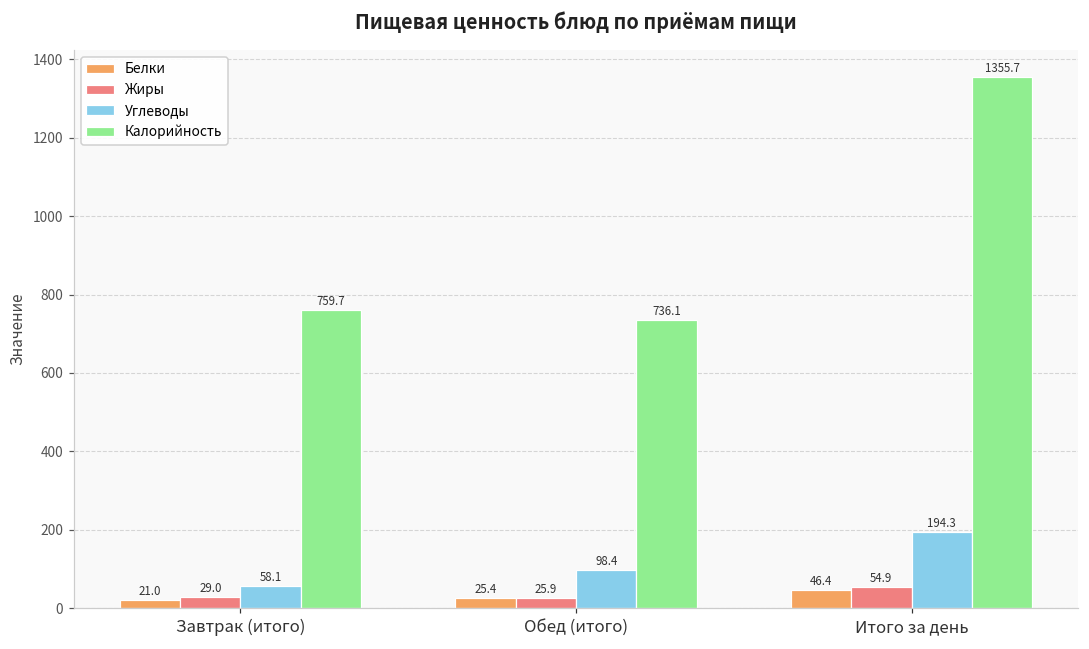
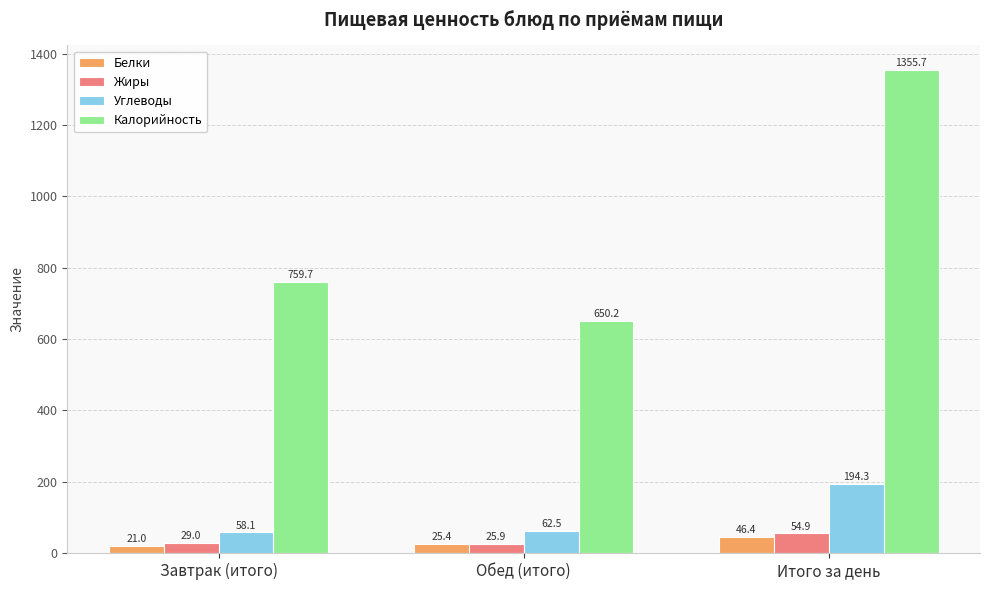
Углеводы, Обед (итого): 98.4 -> 62.5
Калорийность, Обед (итого): 736.1 -> 650.2
